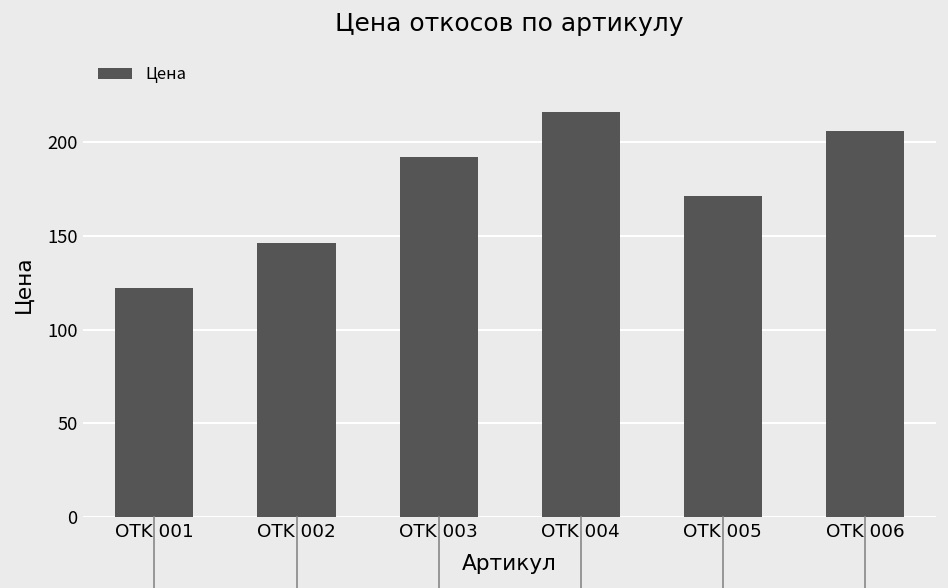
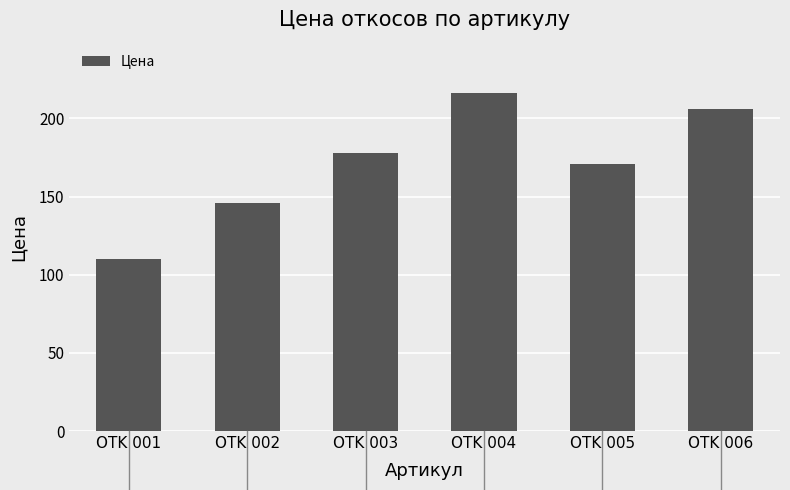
OTK 001: 122 -> 110
OTK 003: 192 -> 178
